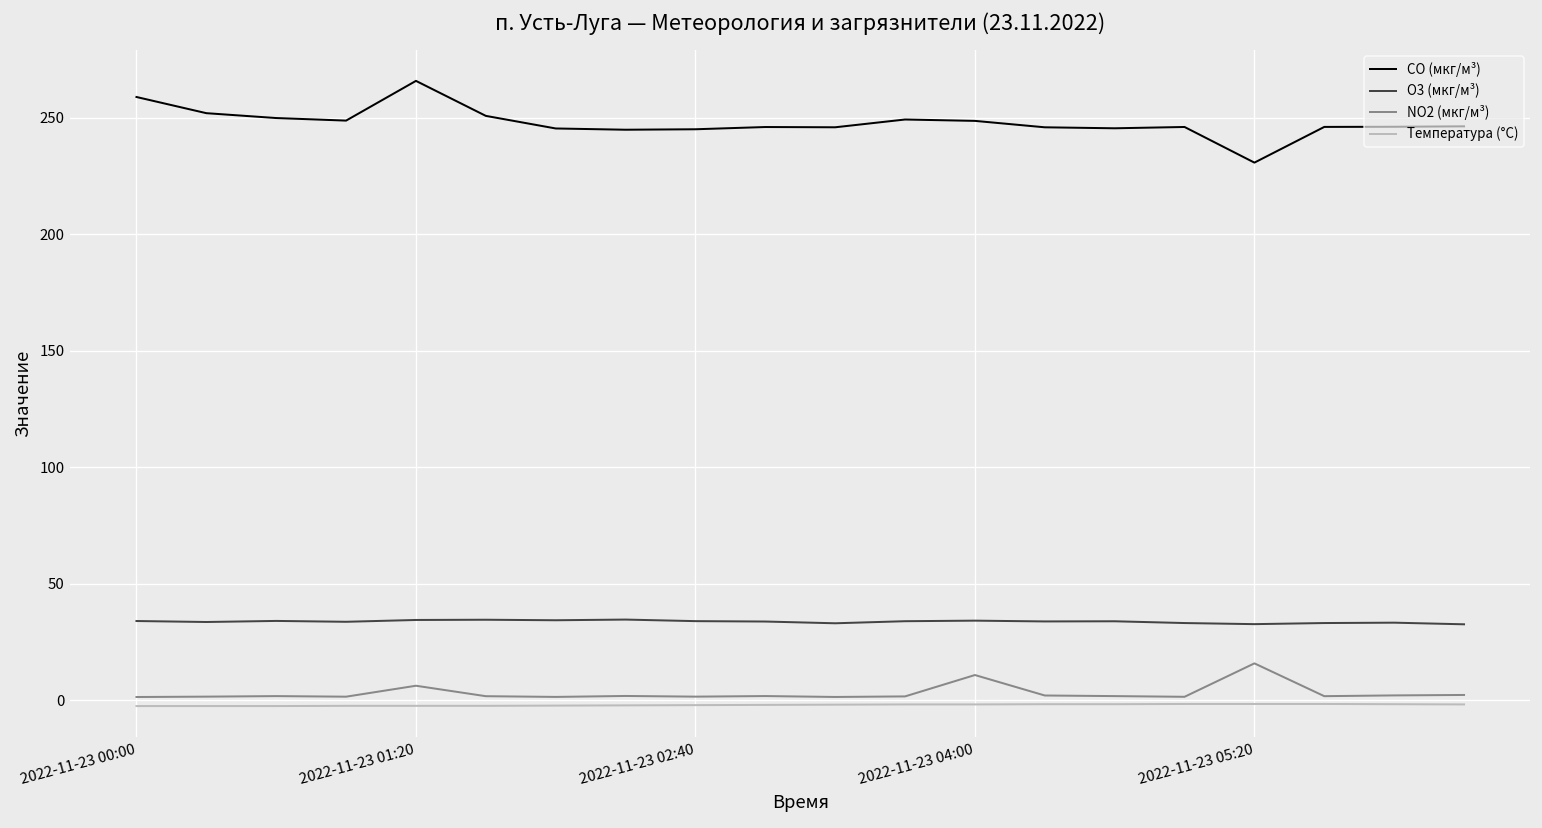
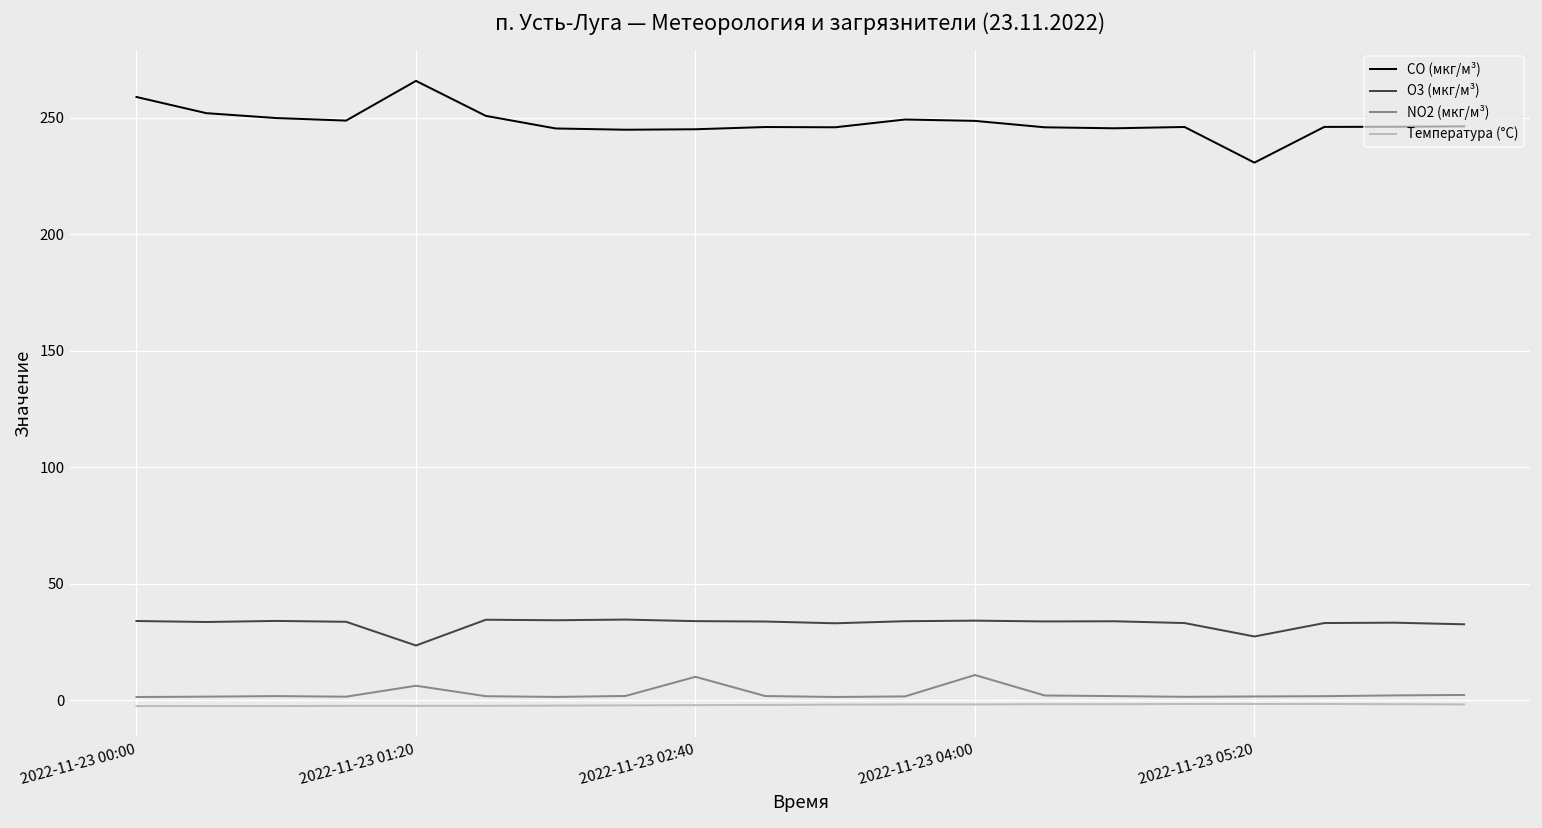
O3 (мкг/м³), 2022-11-23 01:20: 34 -> 23
NO2 (мкг/м³), 2022-11-23 02:40: 1 -> 10
O3 (мкг/м³), 2022-11-23 05:20: 33 -> 27
NO2 (мкг/м³), 2022-11-23 05:20: 16 -> 2
